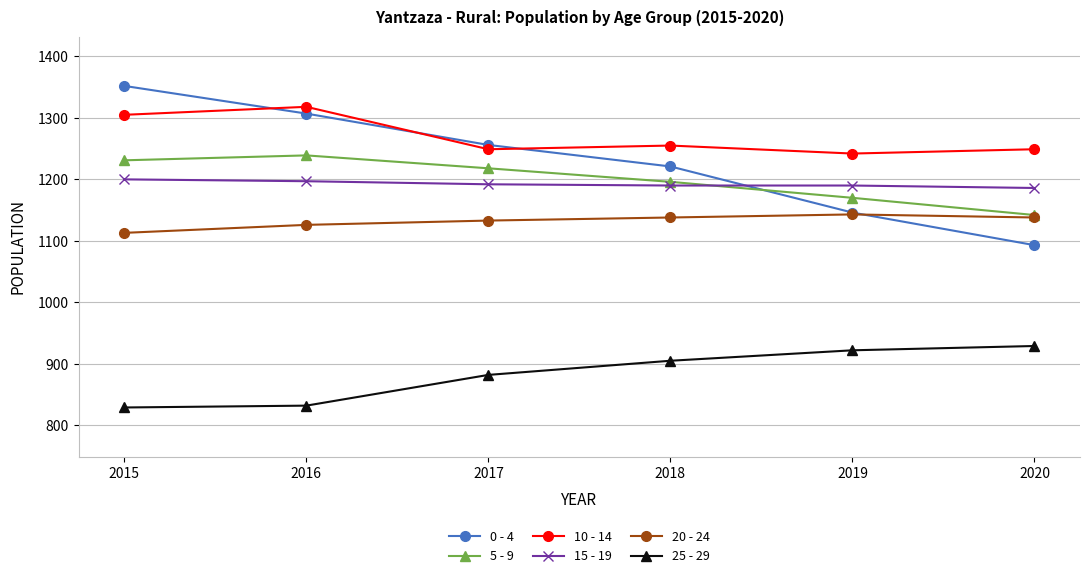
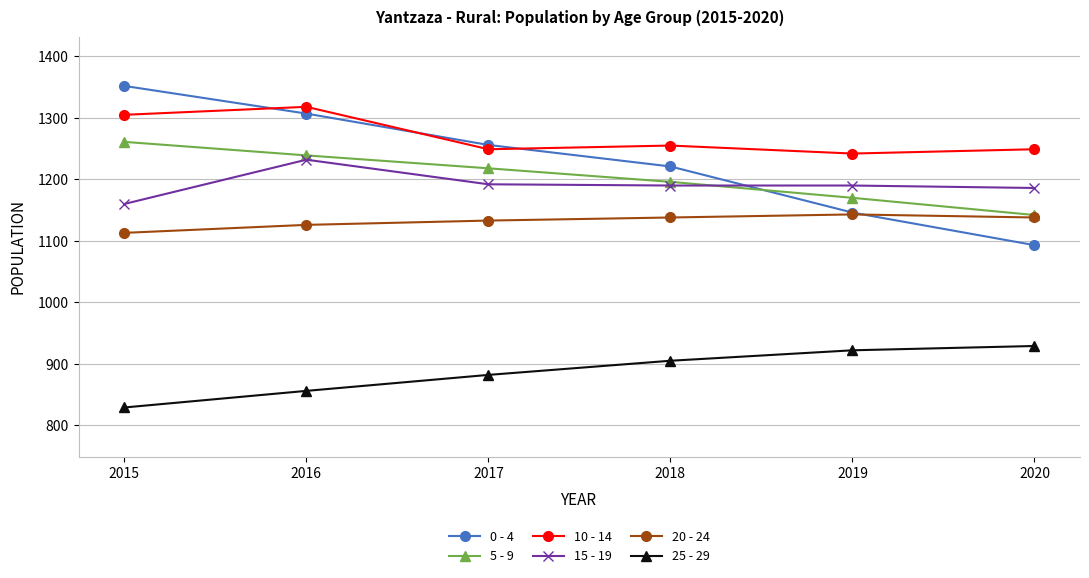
5 - 9, 2015: 1230 -> 1260
15 - 19, 2015: 1200 -> 1160
15 - 19, 2016: 1200 -> 1230
25 - 29, 2016: 830 -> 860
